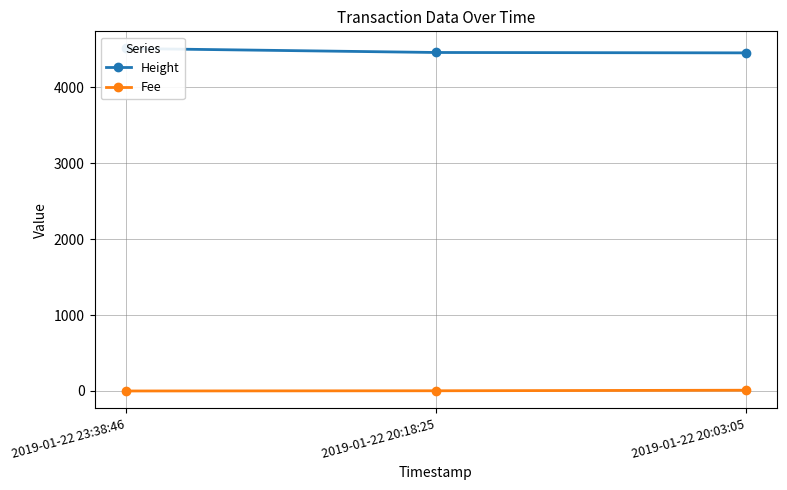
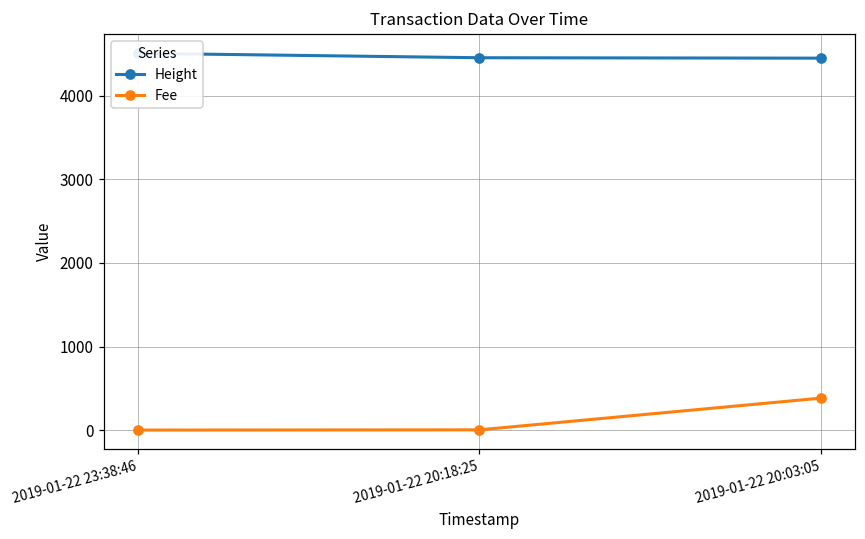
Fee, 2019-01-22 20:03:05: 0 -> 400
